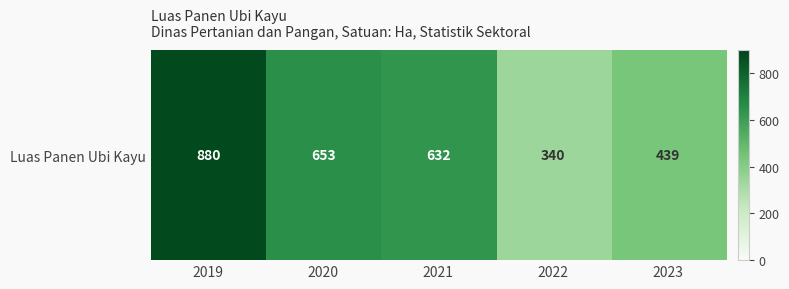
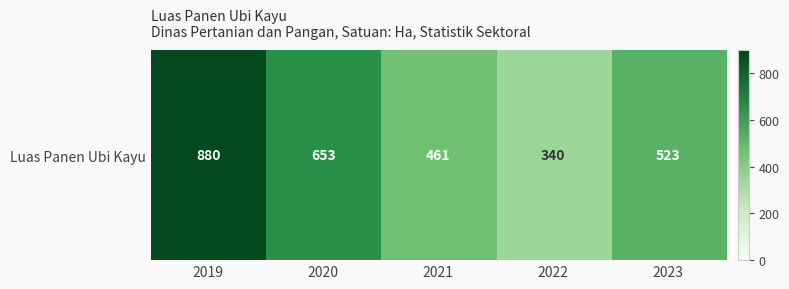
Luas Panen Ubi Kayu, 2021: 632 -> 461
Luas Panen Ubi Kayu, 2023: 439 -> 523
